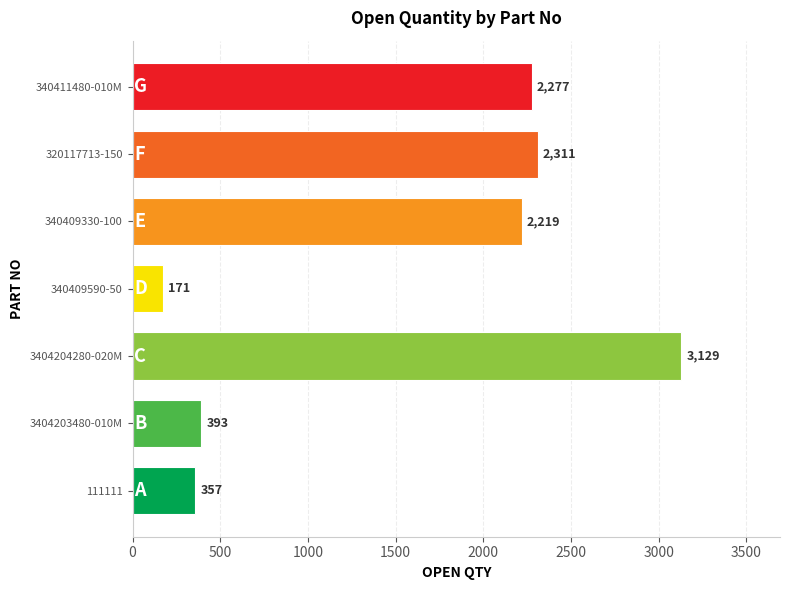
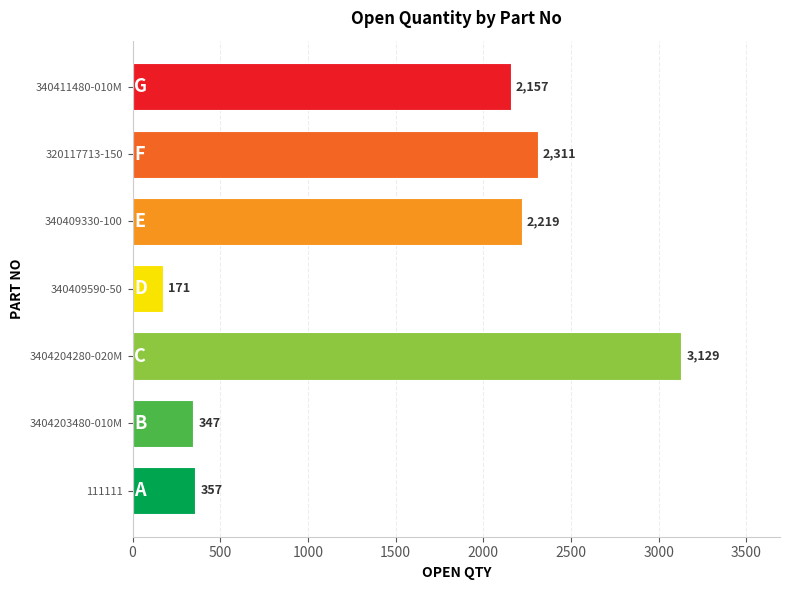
340411480-010M: 2,277 -> 2,157
3404203480-010M: 393 -> 347
